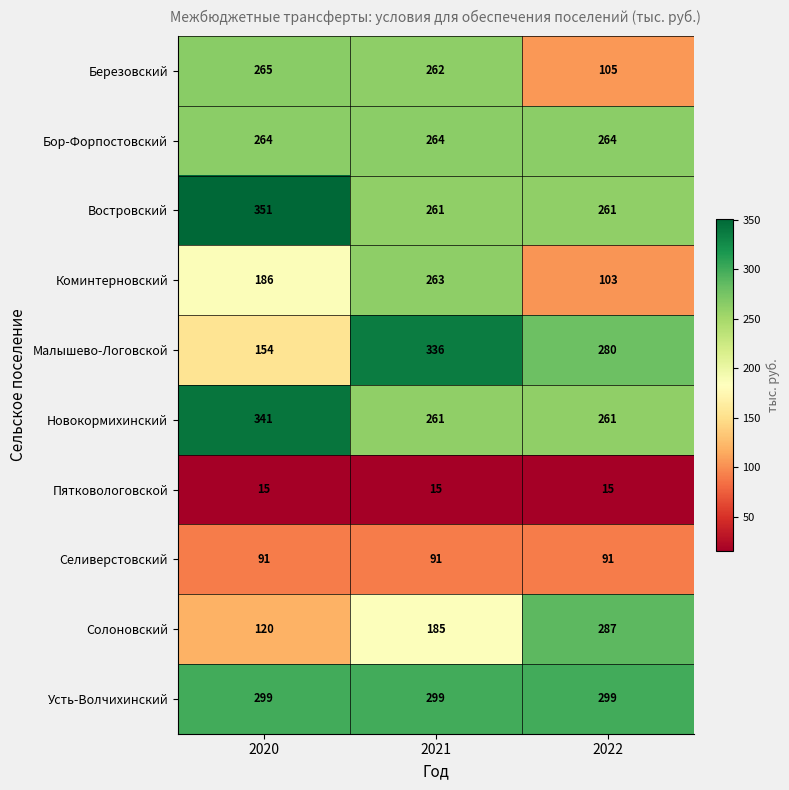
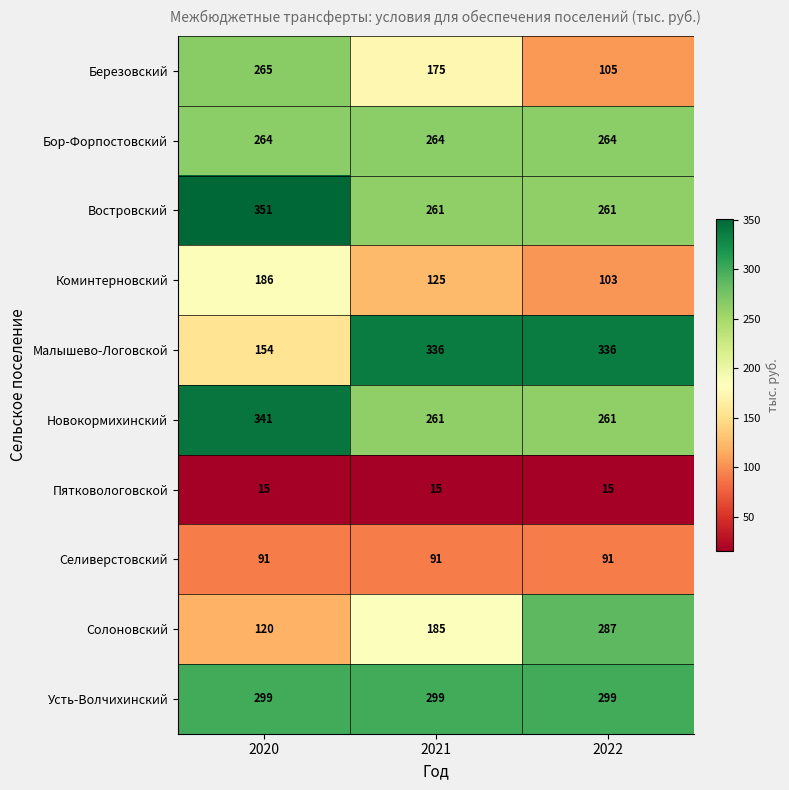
Березовский, 2021: 262 -> 175
Коминтерновский, 2021: 263 -> 125
Малышево-Логовской, 2022: 280 -> 336
